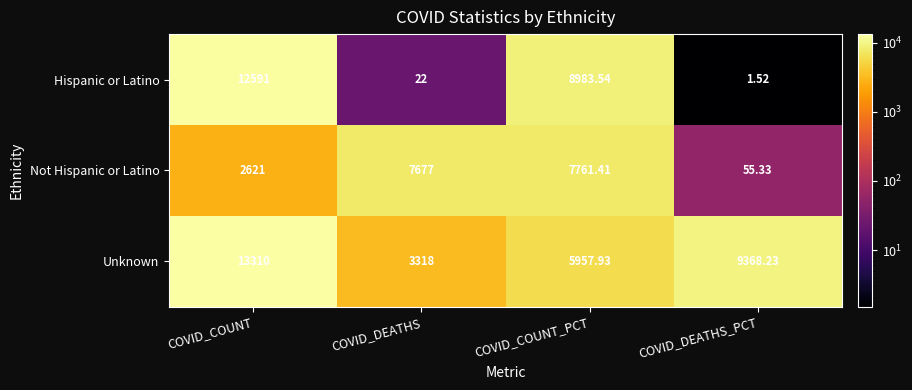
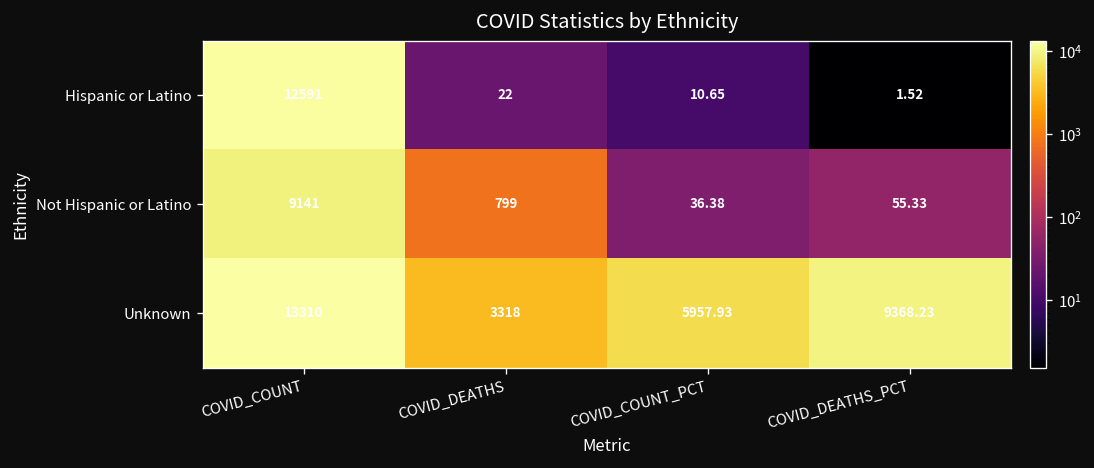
Hispanic or Latino, COVID_COUNT_PCT: 8983.54 -> 10.65
Not Hispanic or Latino, COVID_COUNT: 2621 -> 9141
Not Hispanic or Latino, COVID_DEATHS: 7677 -> 799
Not Hispanic or Latino, COVID_COUNT_PCT: 7761.41 -> 36.38
